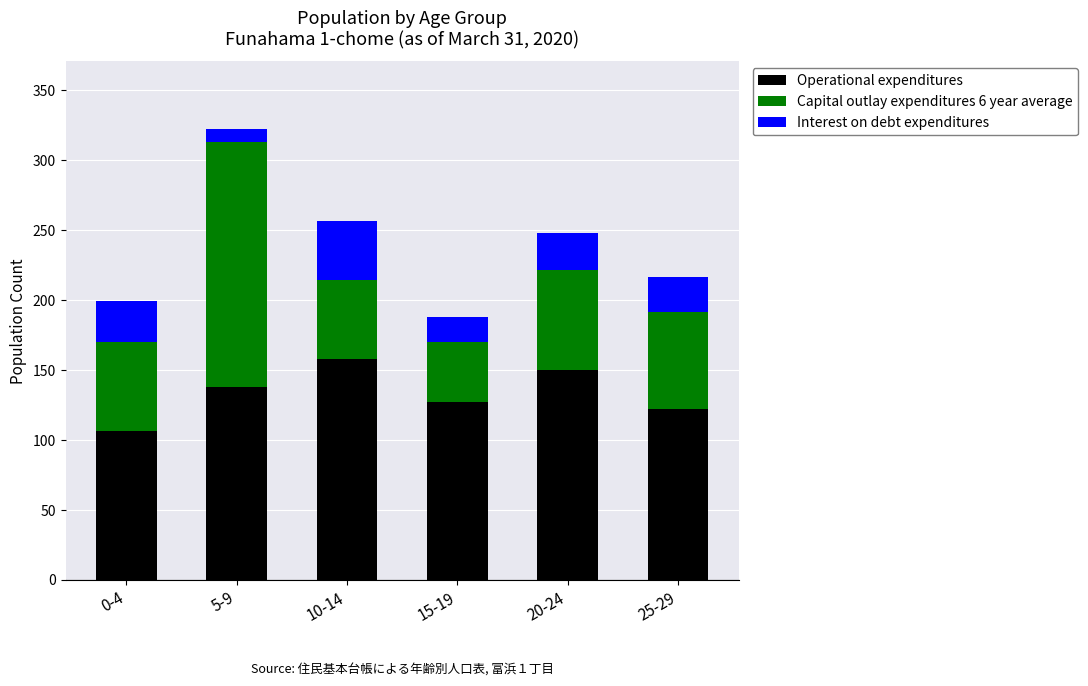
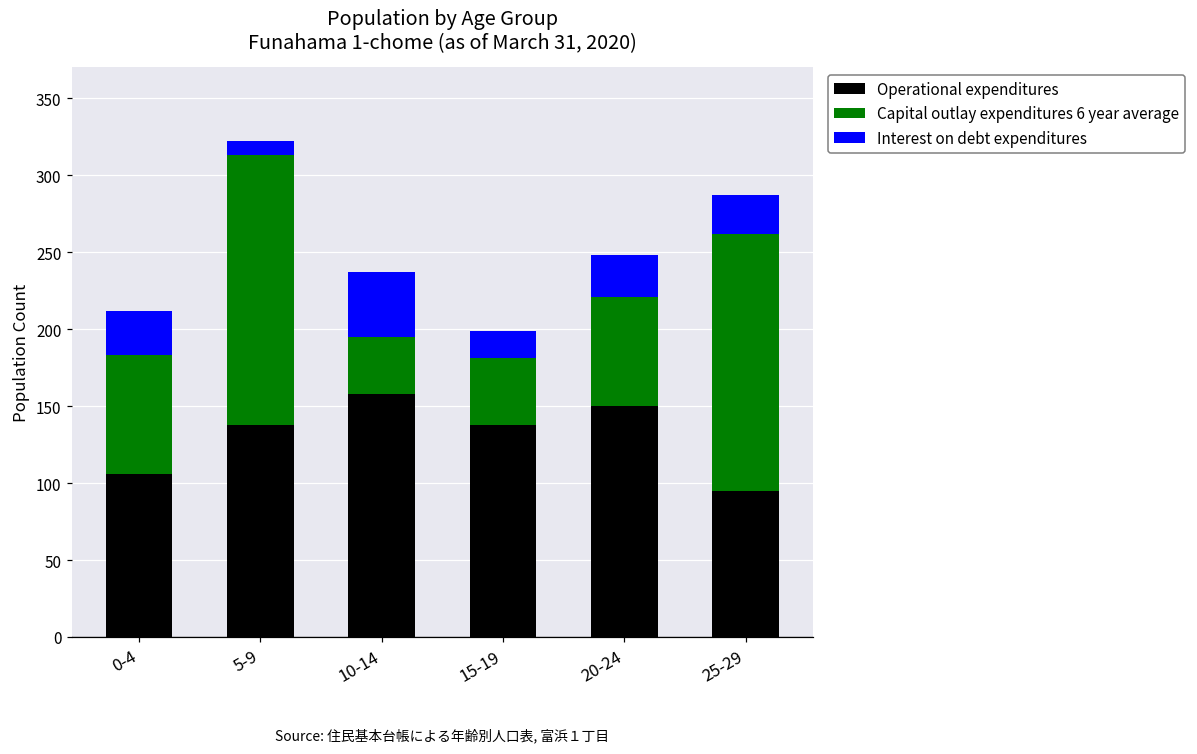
Capital outlay expenditures 6 year average, 0-4: 64 -> 77
Capital outlay expenditures 6 year average, 10-14: 56 -> 37
Operational expenditures, 15-19: 127 -> 138
Operational expenditures, 25-29: 122 -> 95
Capital outlay expenditures 6 year average, 25-29: 69 -> 167
